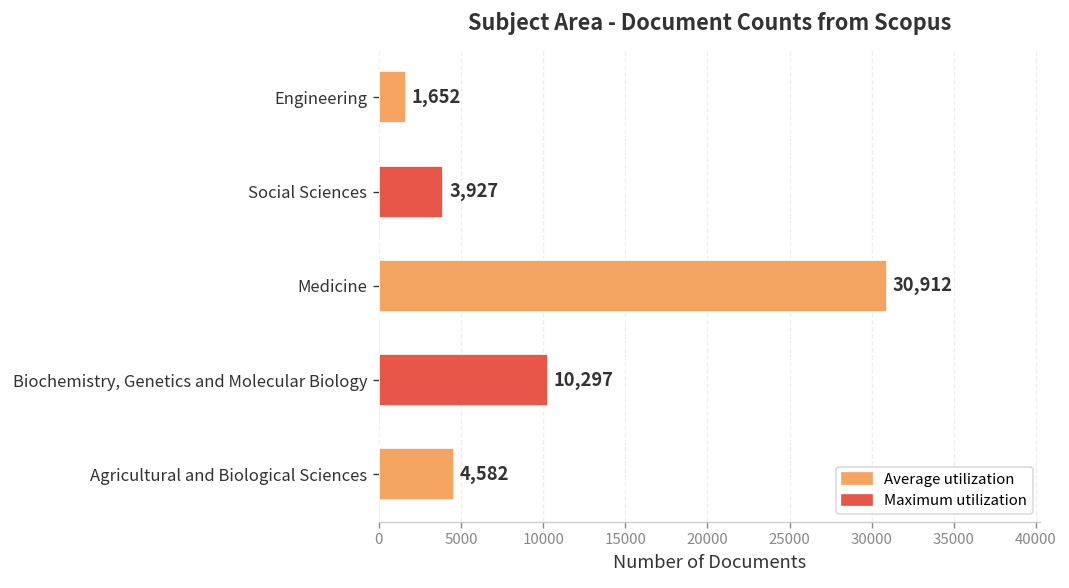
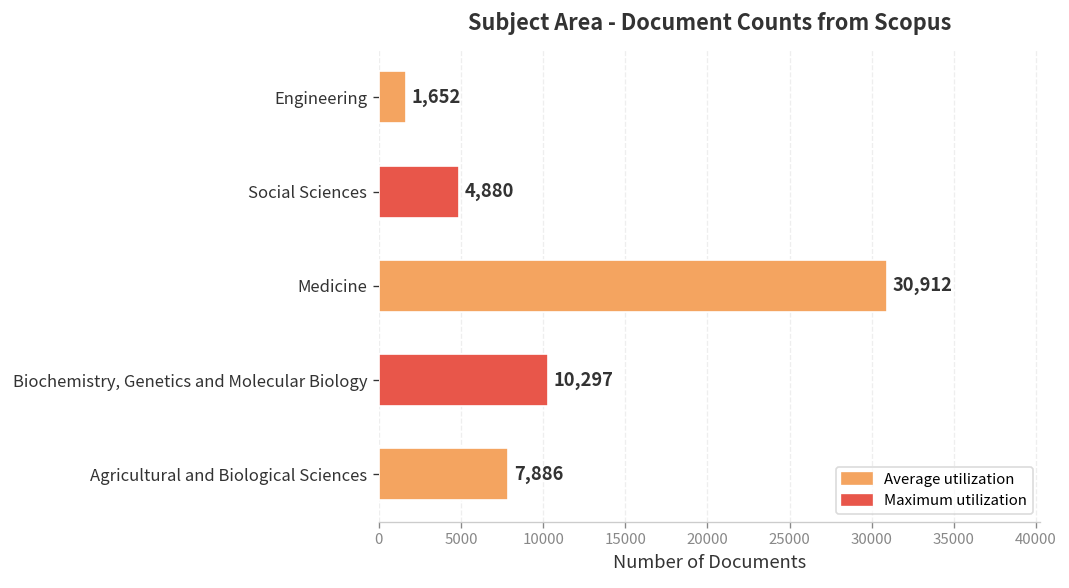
Social Sciences: 3,927 -> 4,880
Agricultural and Biological Sciences: 4,582 -> 7,886
